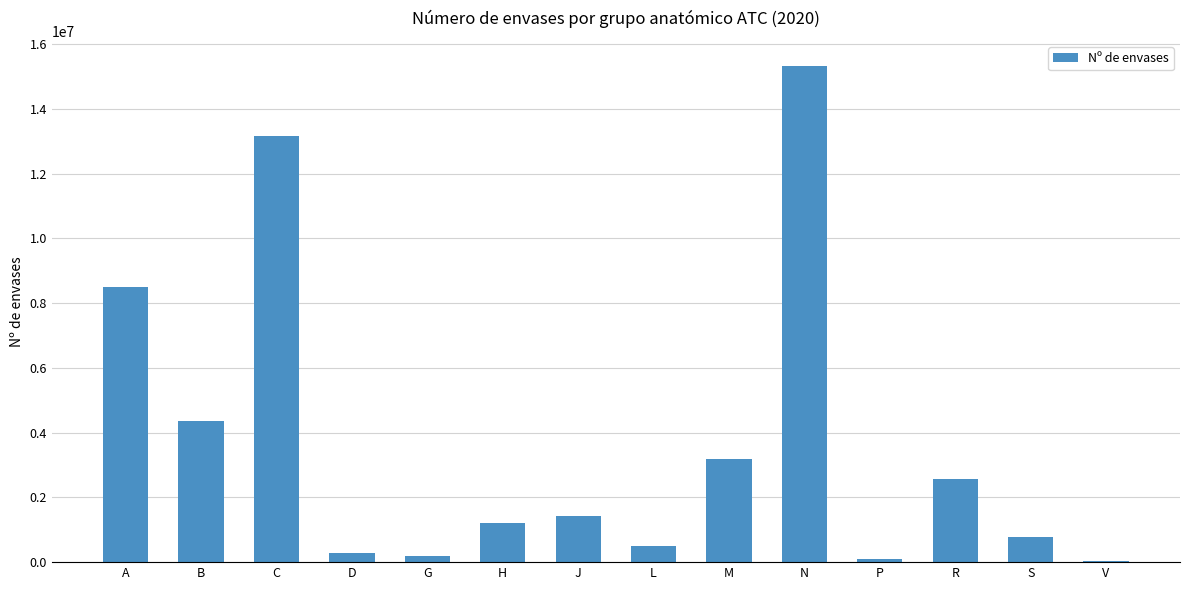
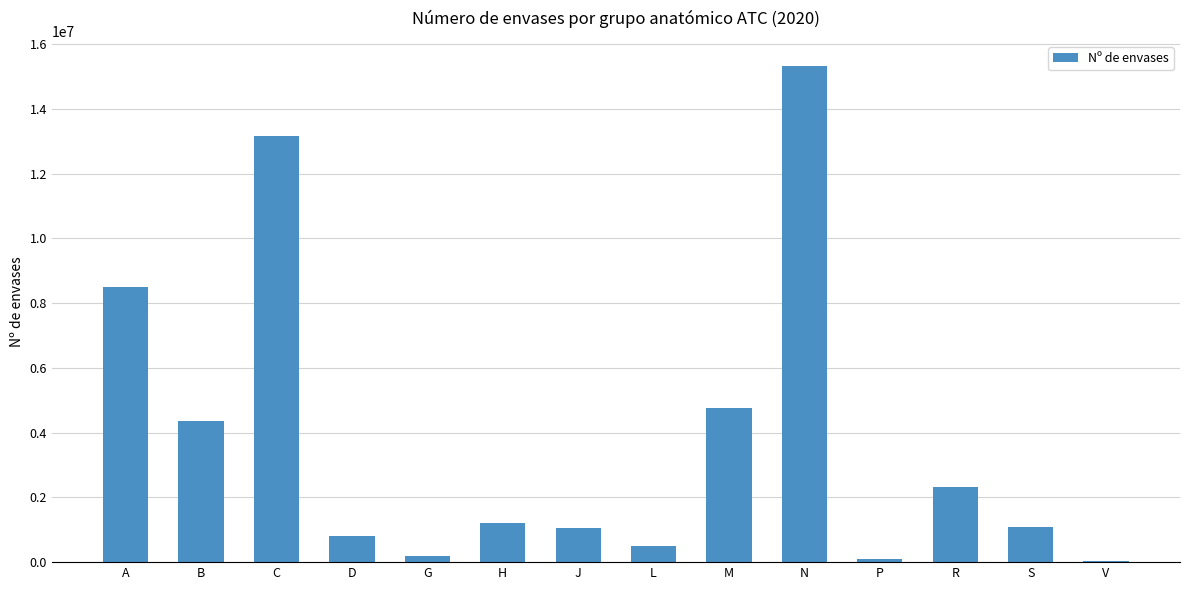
D: 300000 -> 800000
J: 1400000 -> 1100000
M: 3200000 -> 4800000
R: 2600000 -> 2300000
S: 800000 -> 1100000
